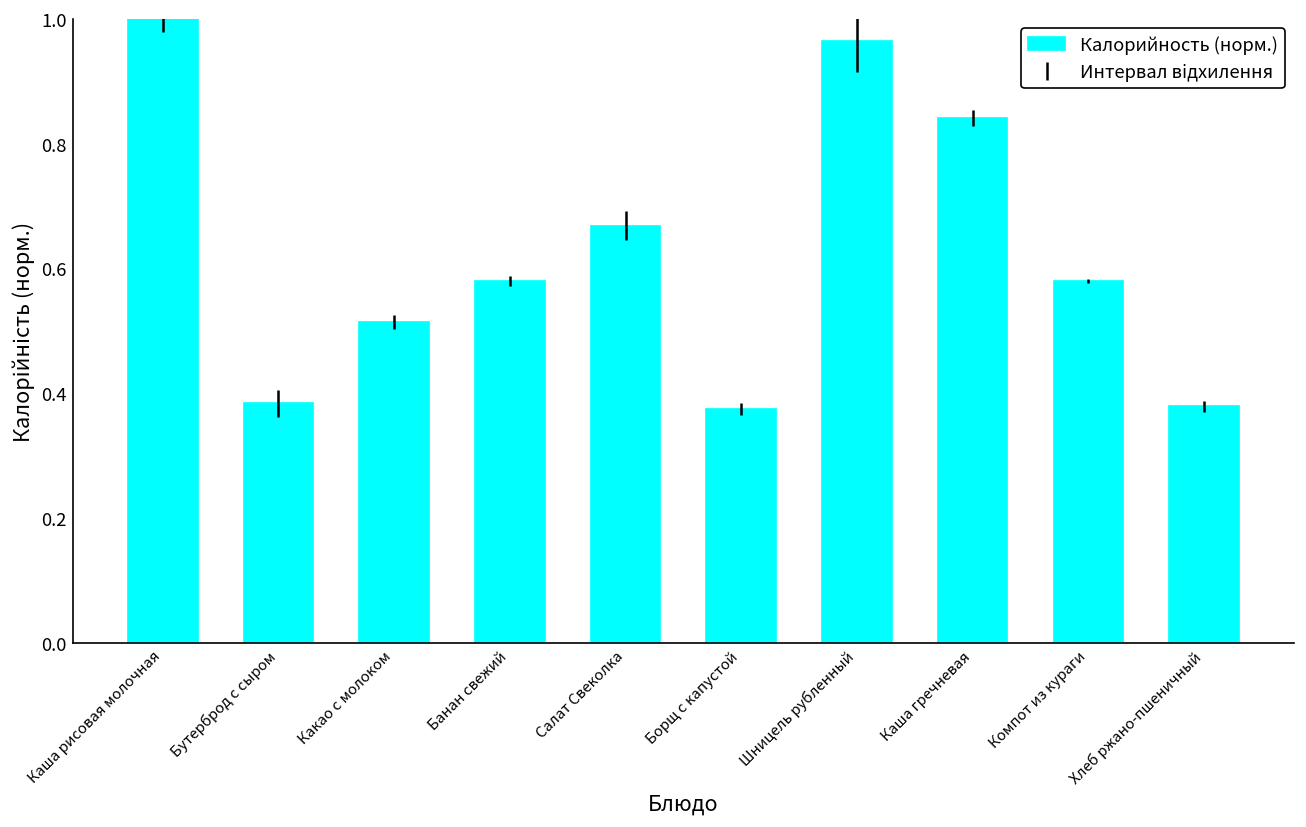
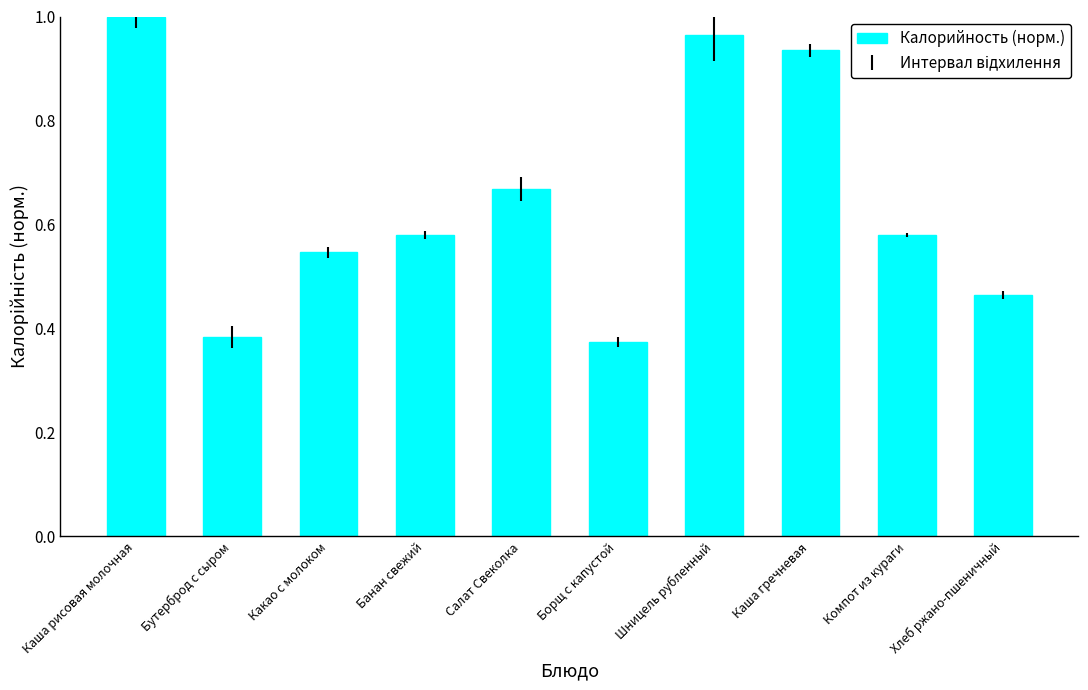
Какао с молоком: 0.51 -> 0.55
Каша гречневая: 0.84 -> 0.93
Хлеб ржано-пшеничный: 0.38 -> 0.46
